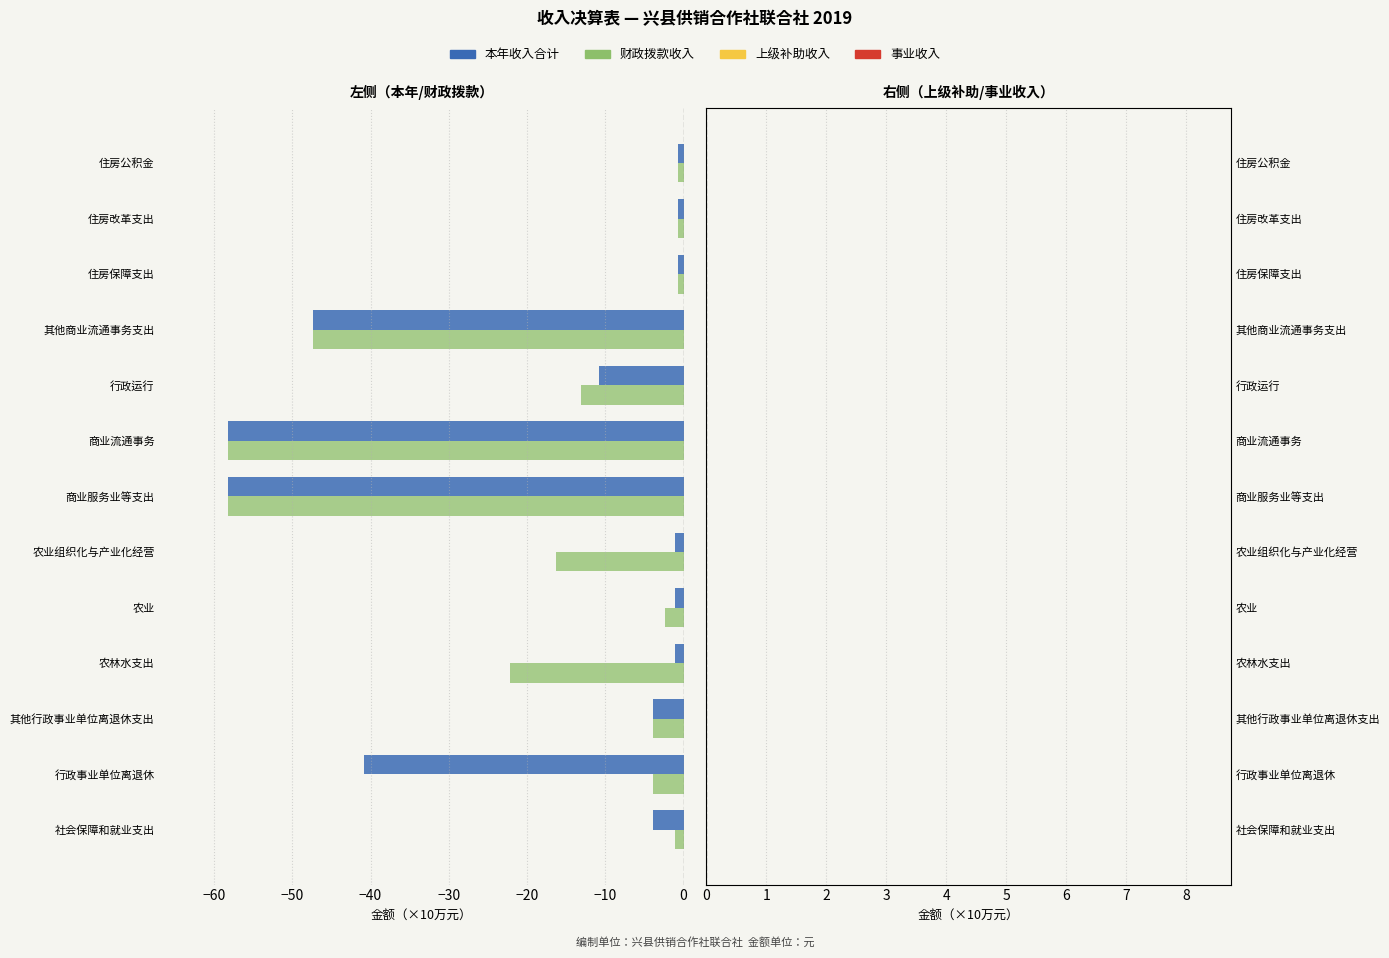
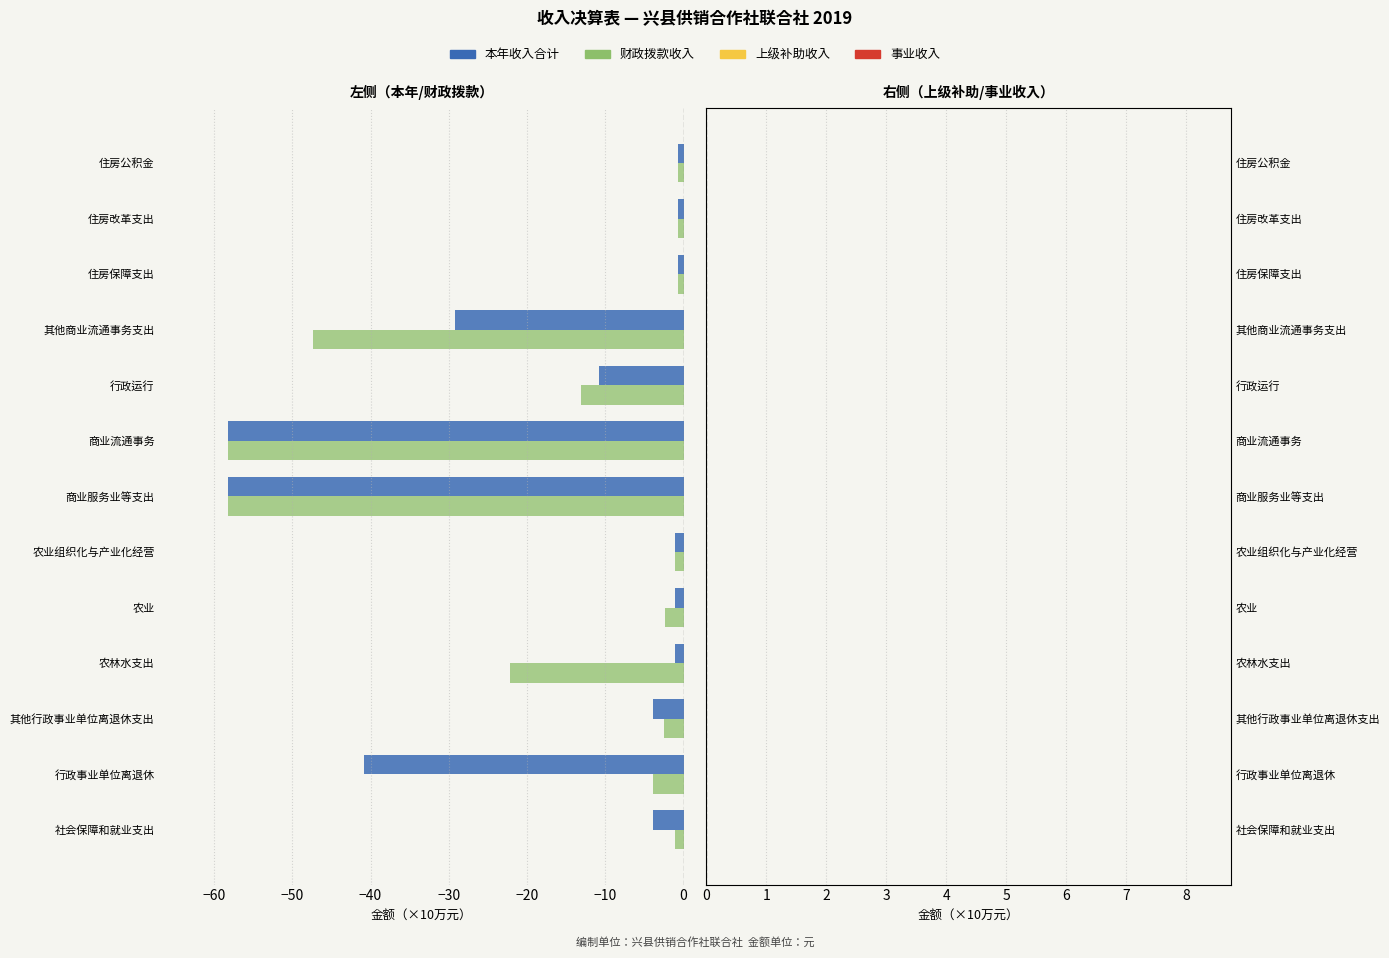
左侧（本年/财政拨款）, 本年收入合计, 其他商业流通事务支出: -47 -> -29
左侧（本年/财政拨款）, 财政拨款收入, 农业组织化与产业化经营: -16 -> -1
左侧（本年/财政拨款）, 财政拨款收入, 其他行政事业单位离退休支出: -4 -> -2
